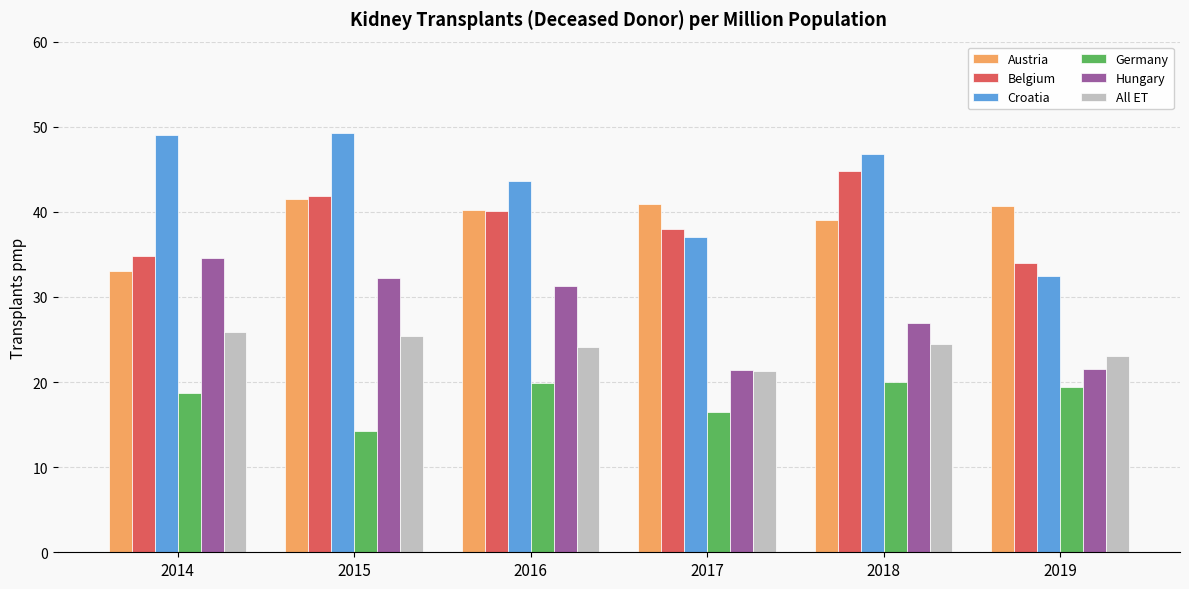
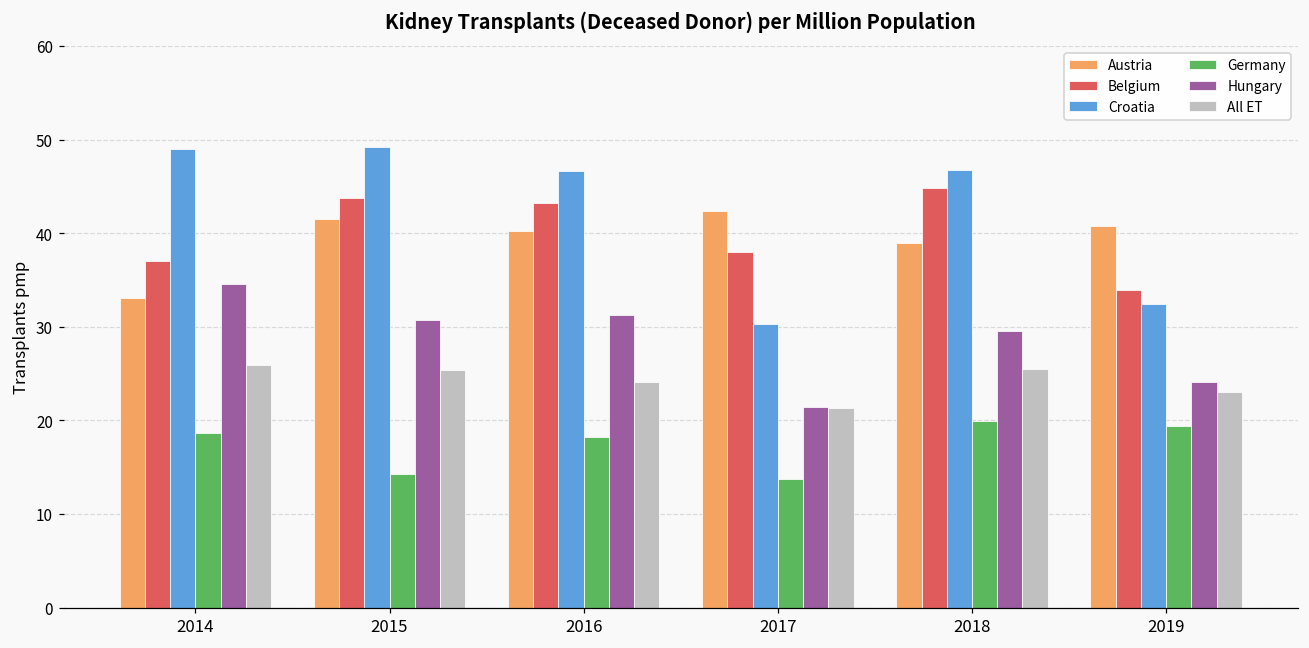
Belgium, 2014: 35 -> 37
Belgium, 2015: 42 -> 44
Hungary, 2015: 32 -> 31
Belgium, 2016: 40 -> 43
Croatia, 2016: 44 -> 47
Germany, 2016: 20 -> 18
Austria, 2017: 41 -> 42
Croatia, 2017: 37 -> 30
Germany, 2017: 17 -> 14
Hungary, 2018: 27 -> 30
All ET, 2018: 24 -> 25
Hungary, 2019: 21 -> 24
